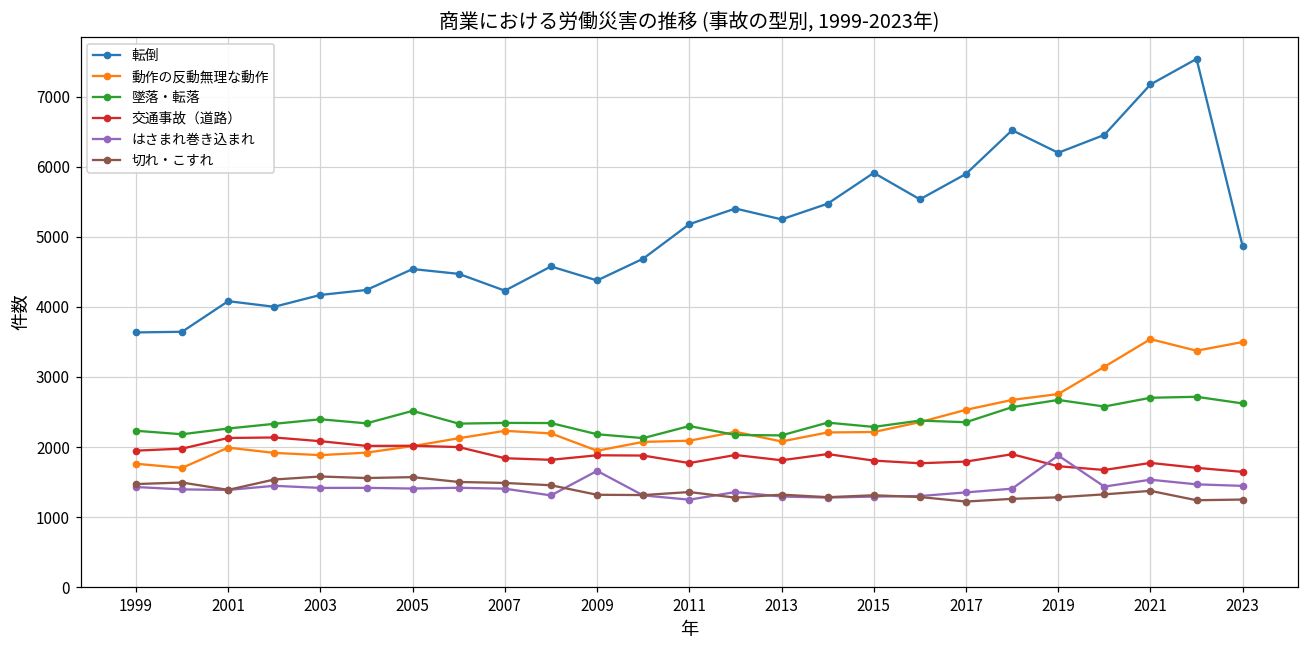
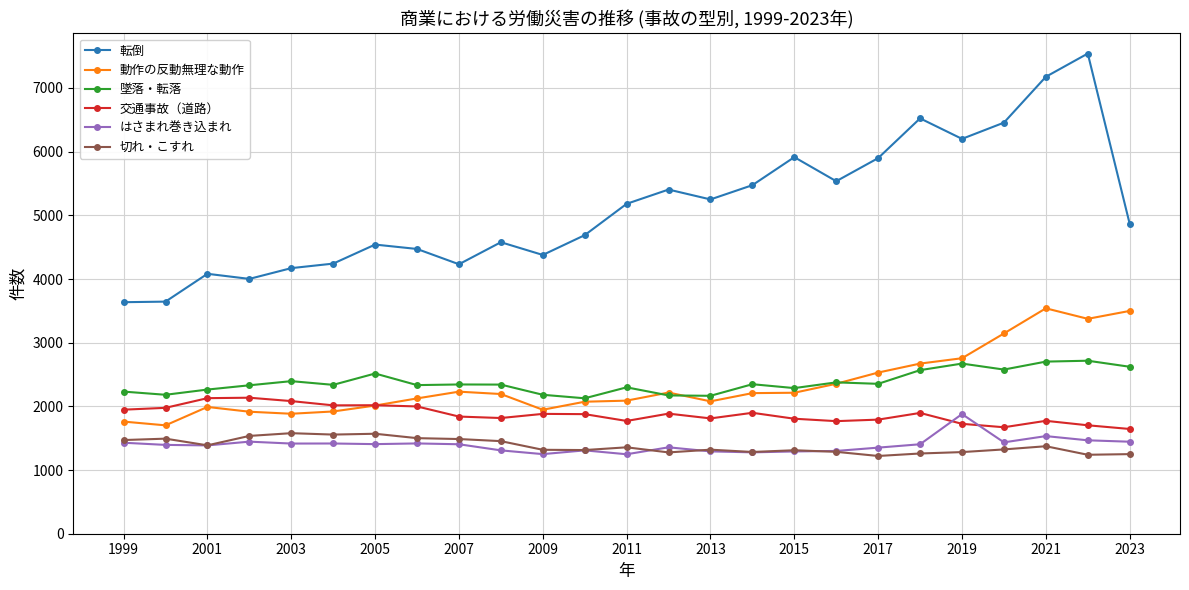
はさまれ巻き込まれ, 2009: 1700 -> 1300
